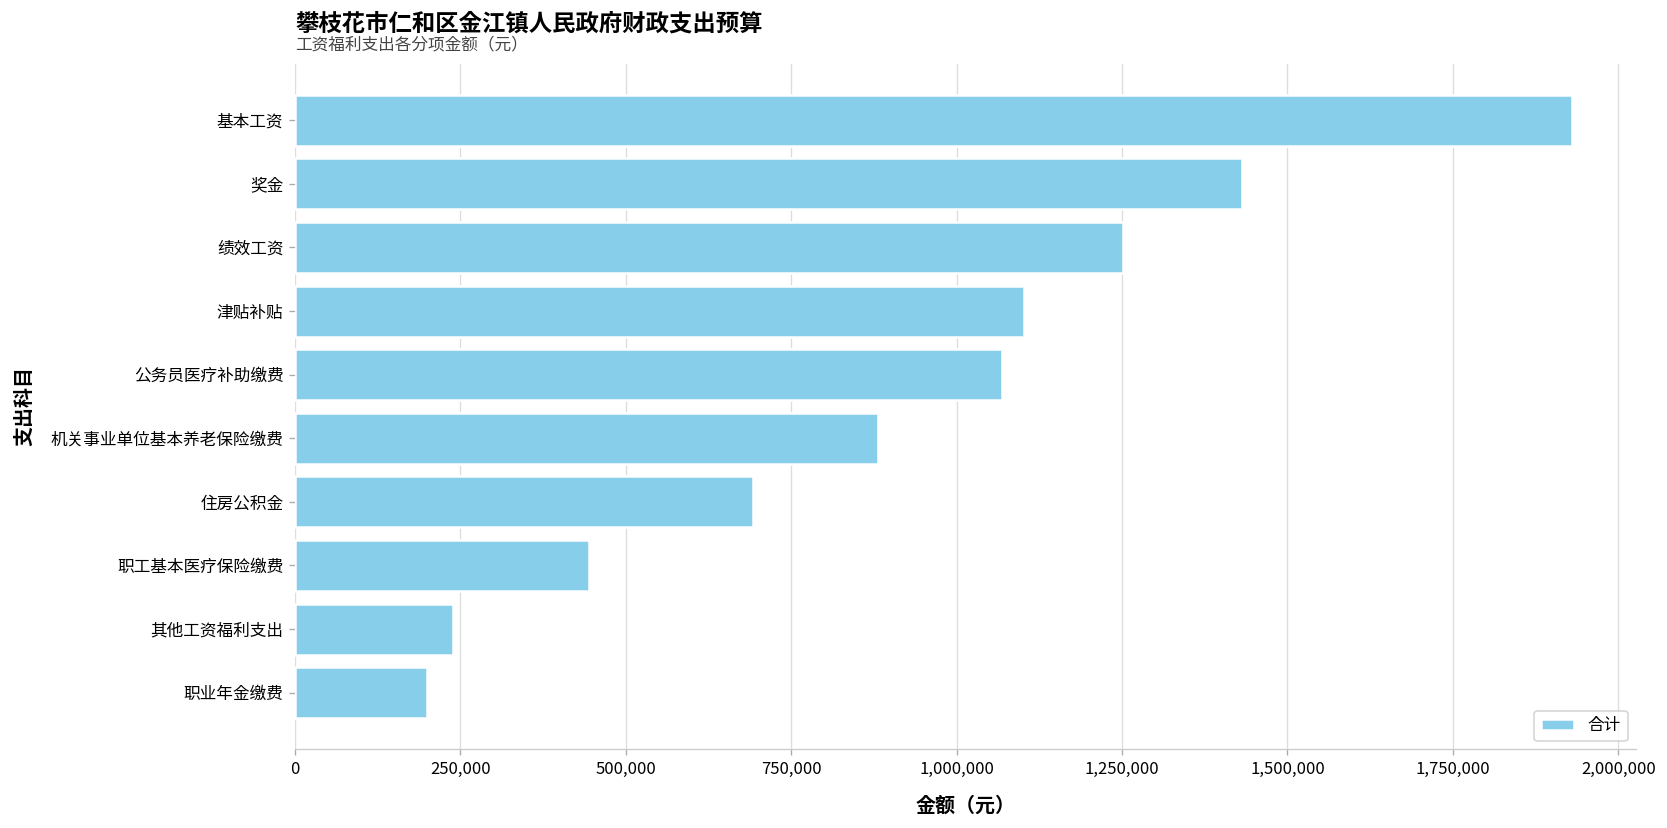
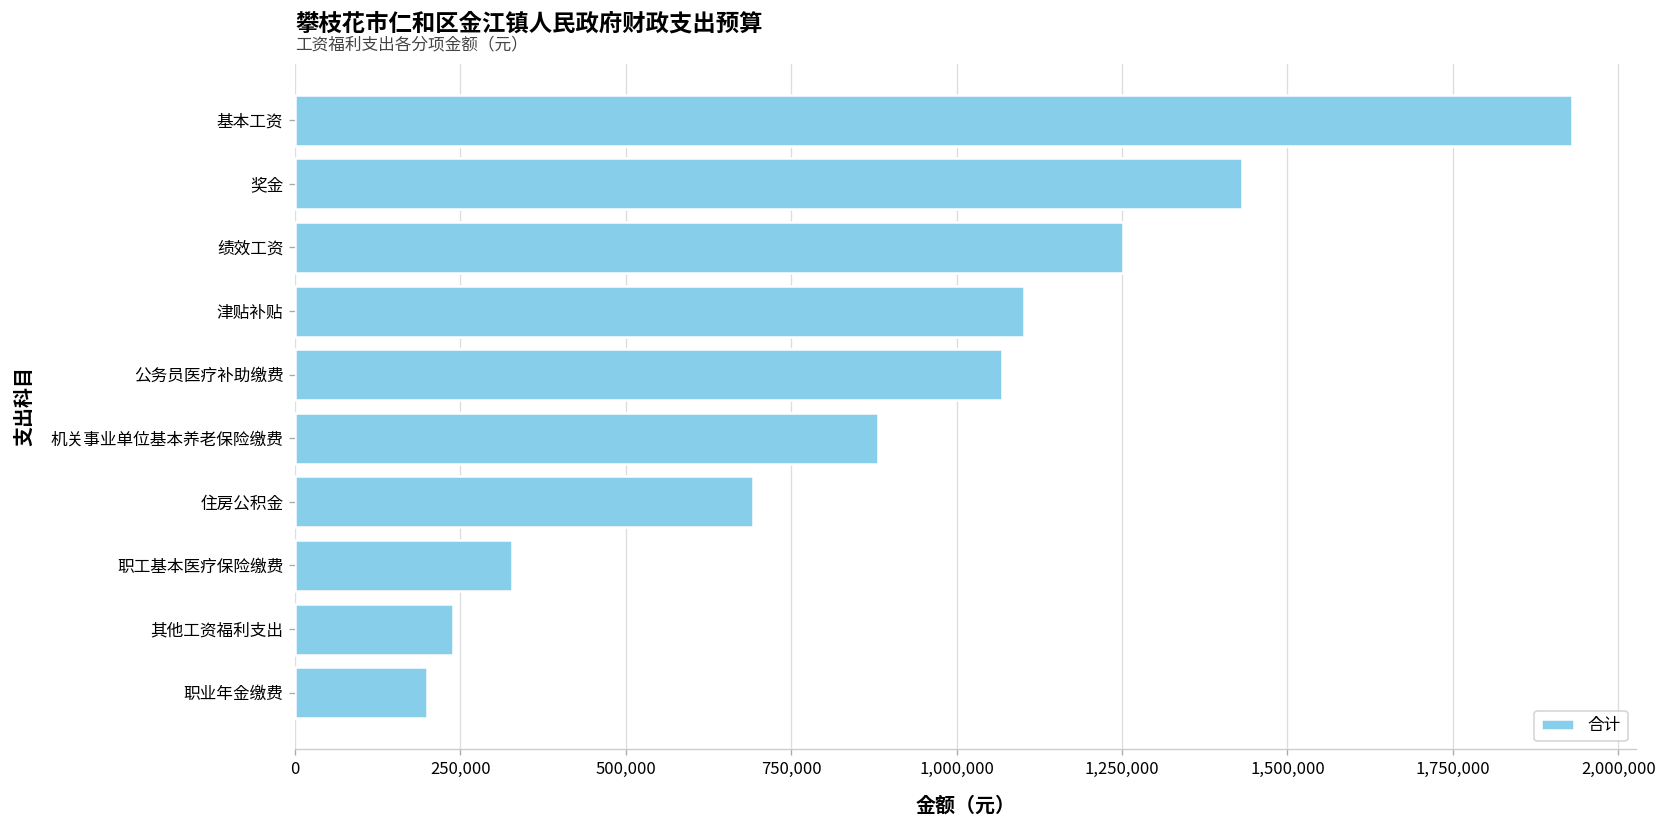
职工基本医疗保险缴费: 440,000 -> 330,000
